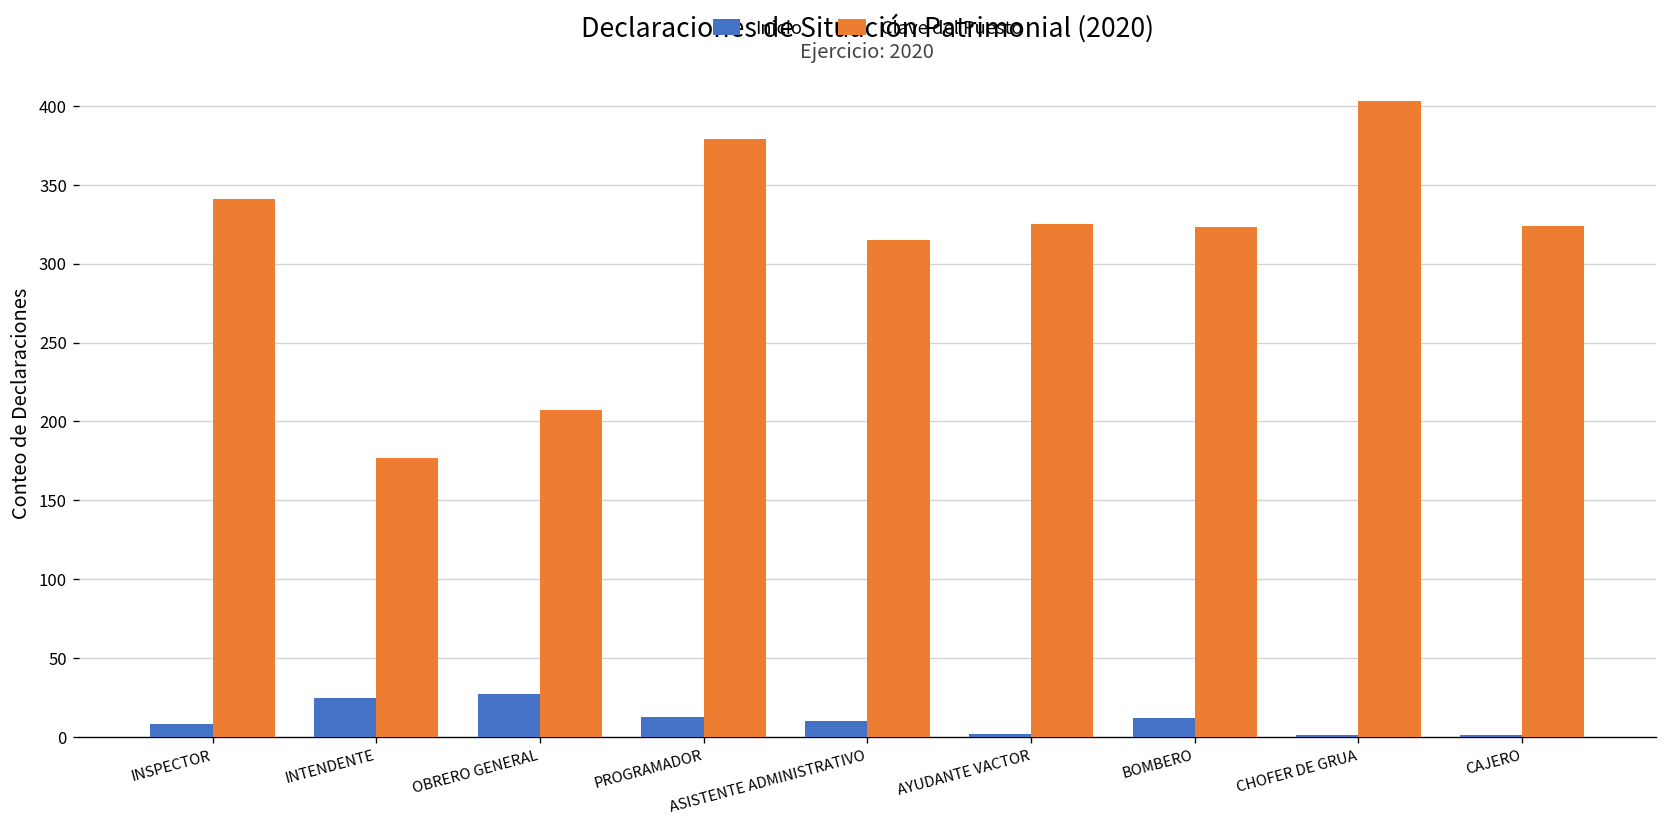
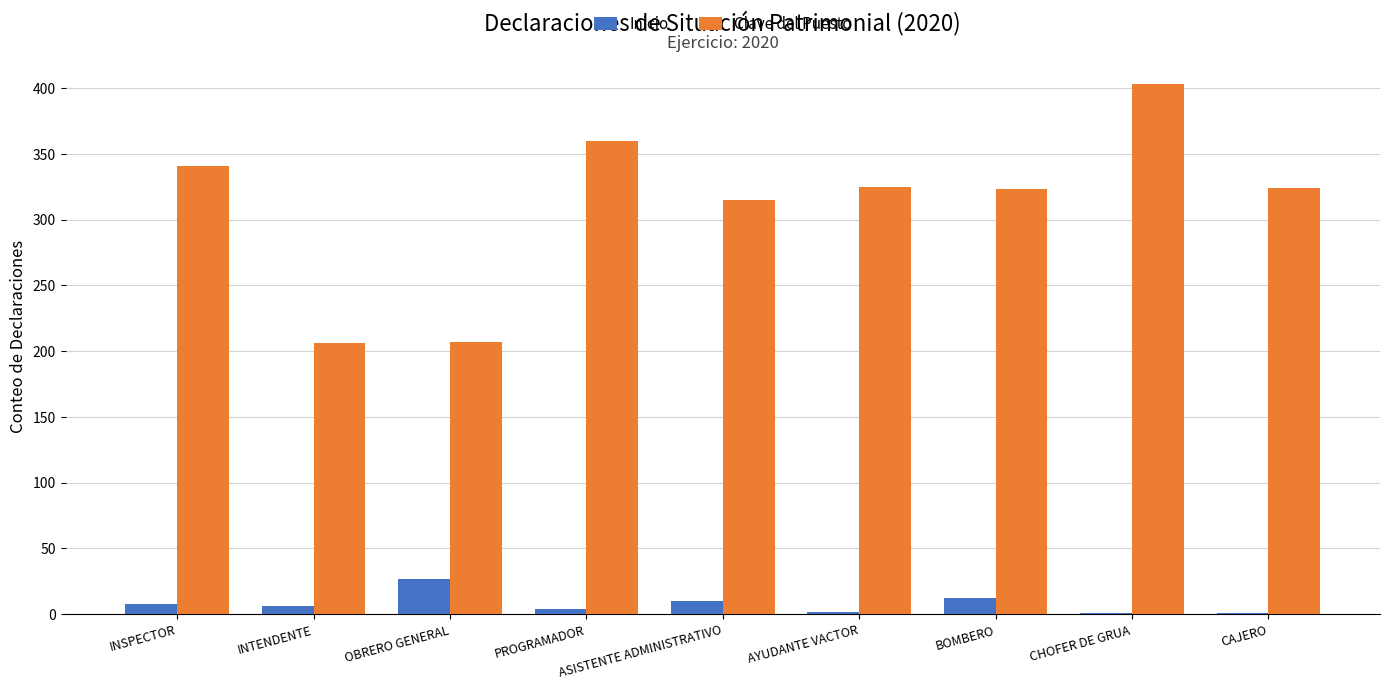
Inicio, INTENDENTE: 25 -> 6
Clave del Puesto, INTENDENTE: 177 -> 206
Inicio, PROGRAMADOR: 13 -> 4
Clave del Puesto, PROGRAMADOR: 379 -> 360
